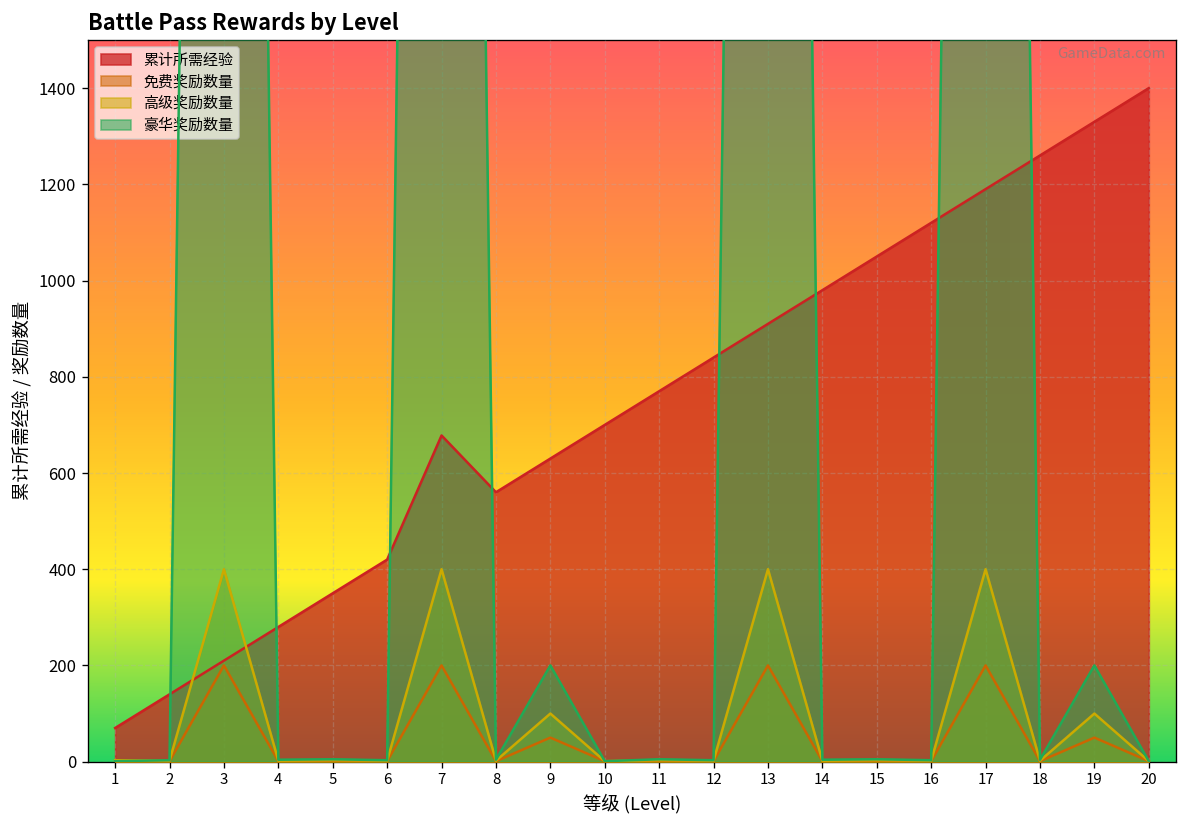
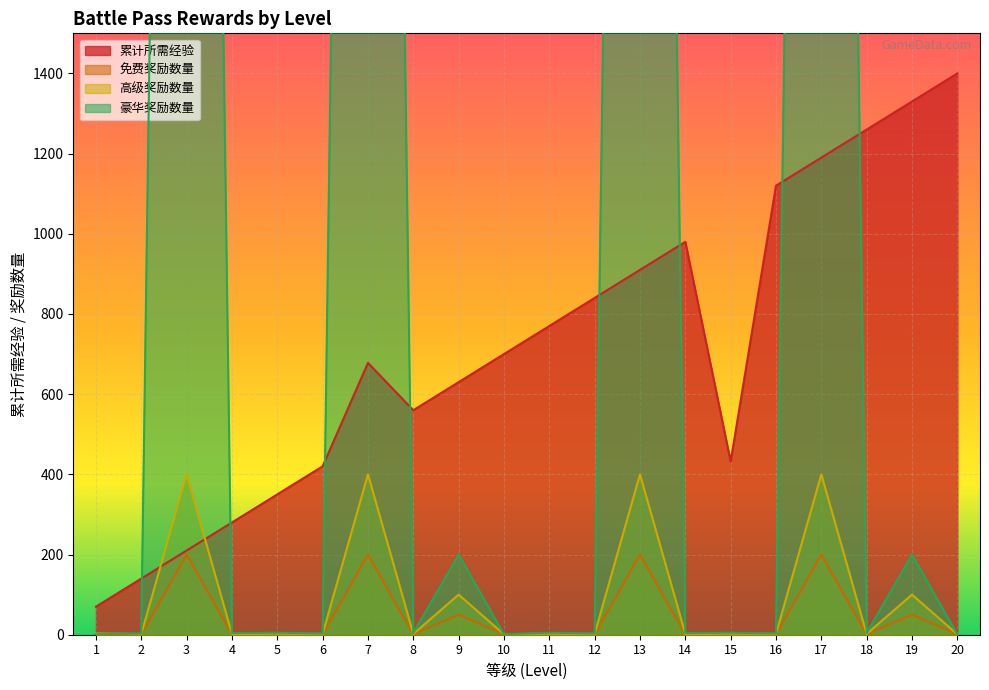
累计所需经验, 15: 1050 -> 430
